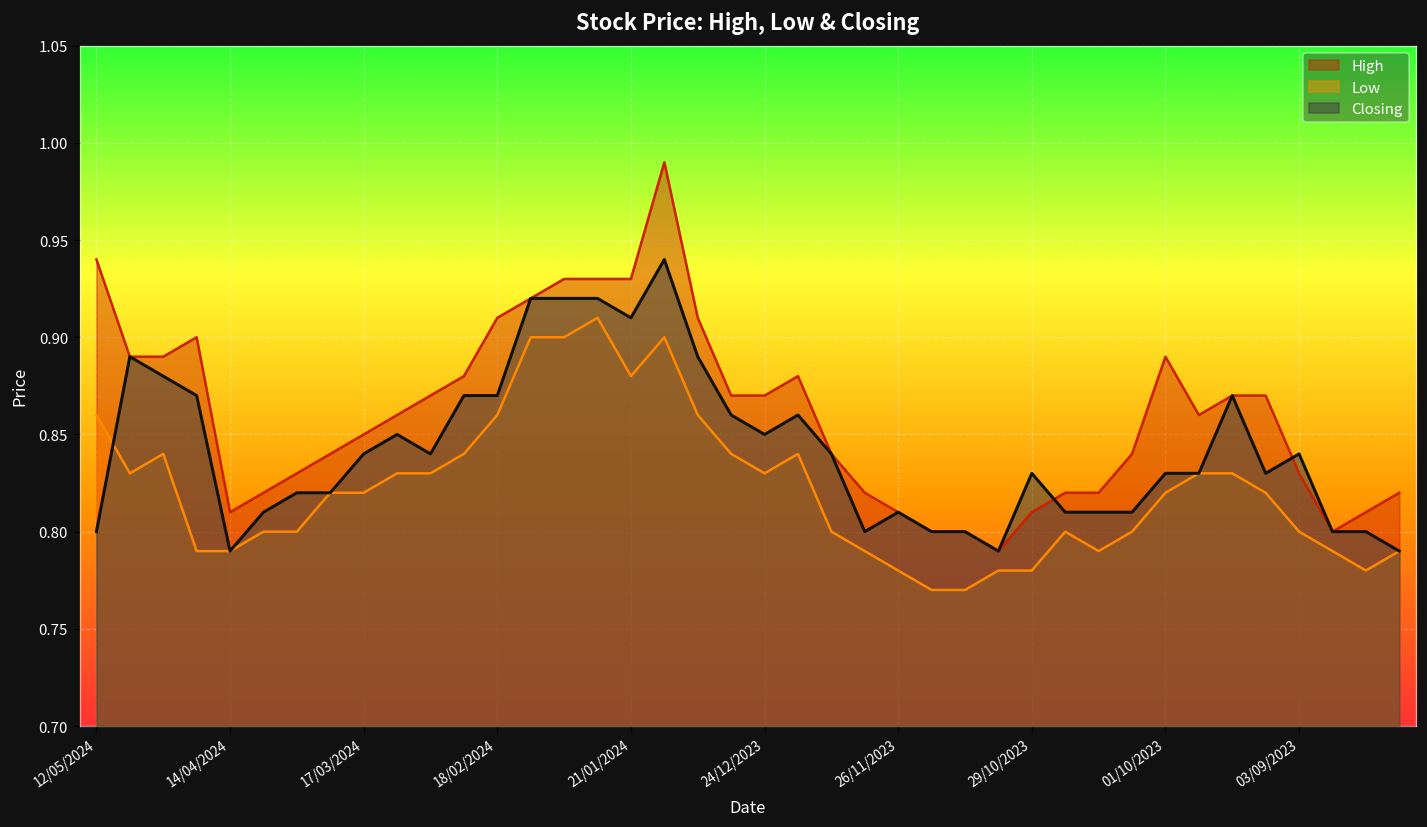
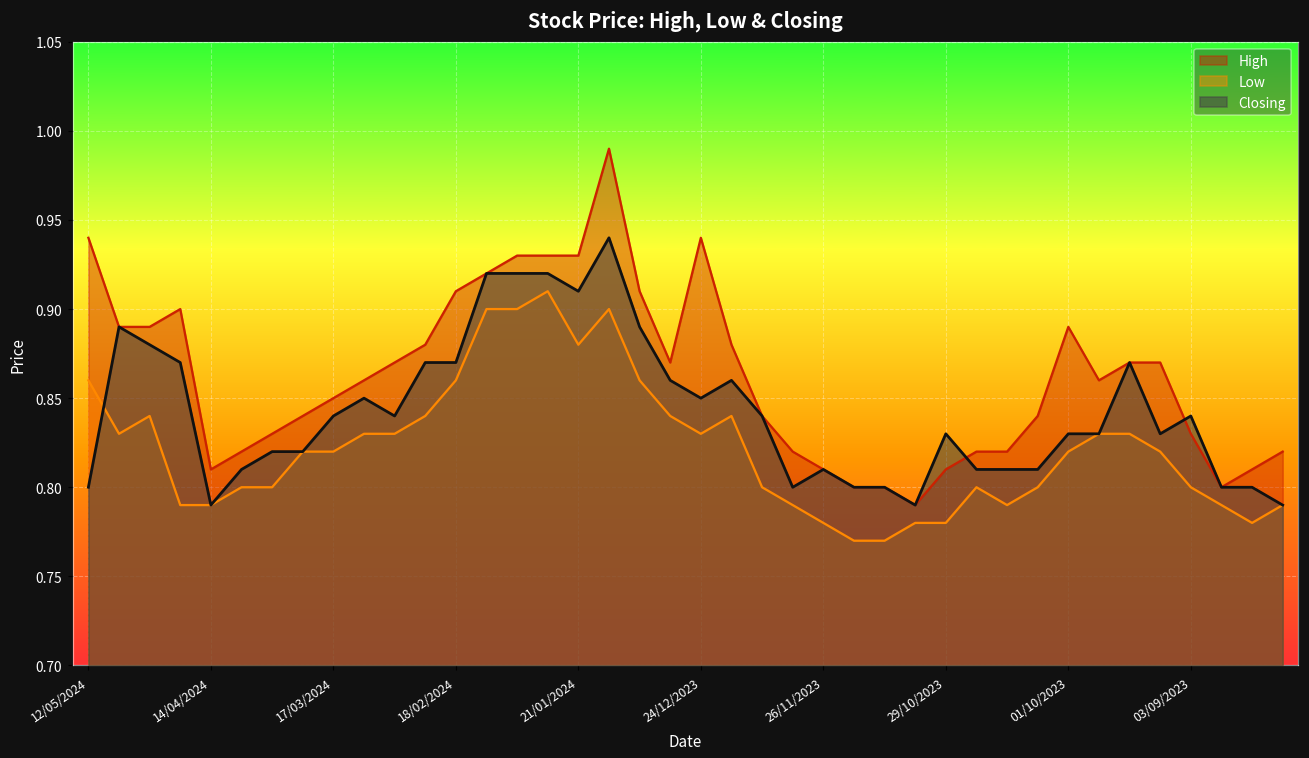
High, 24/12/2023: 0.87 -> 0.94
